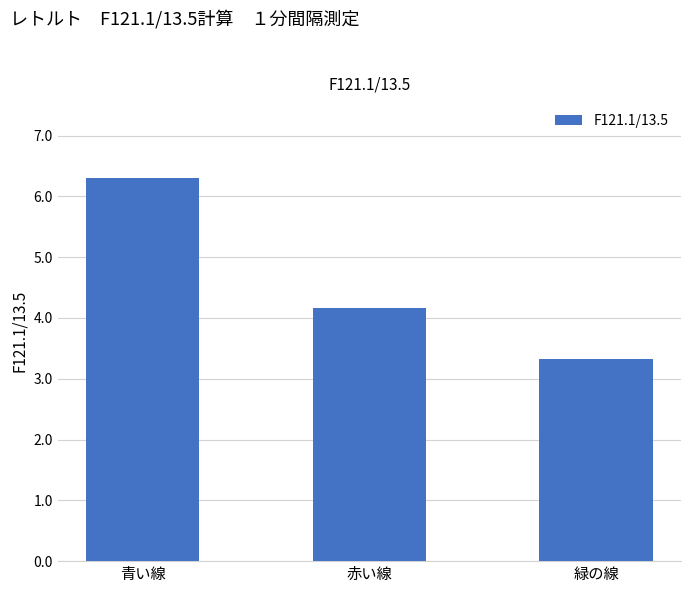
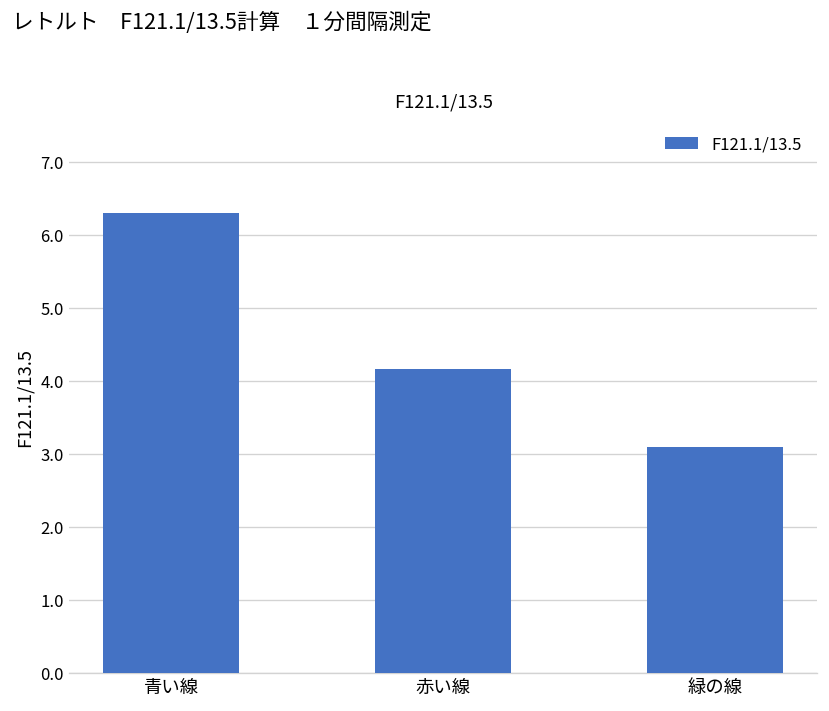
緑の線: 3.3 -> 3.1
